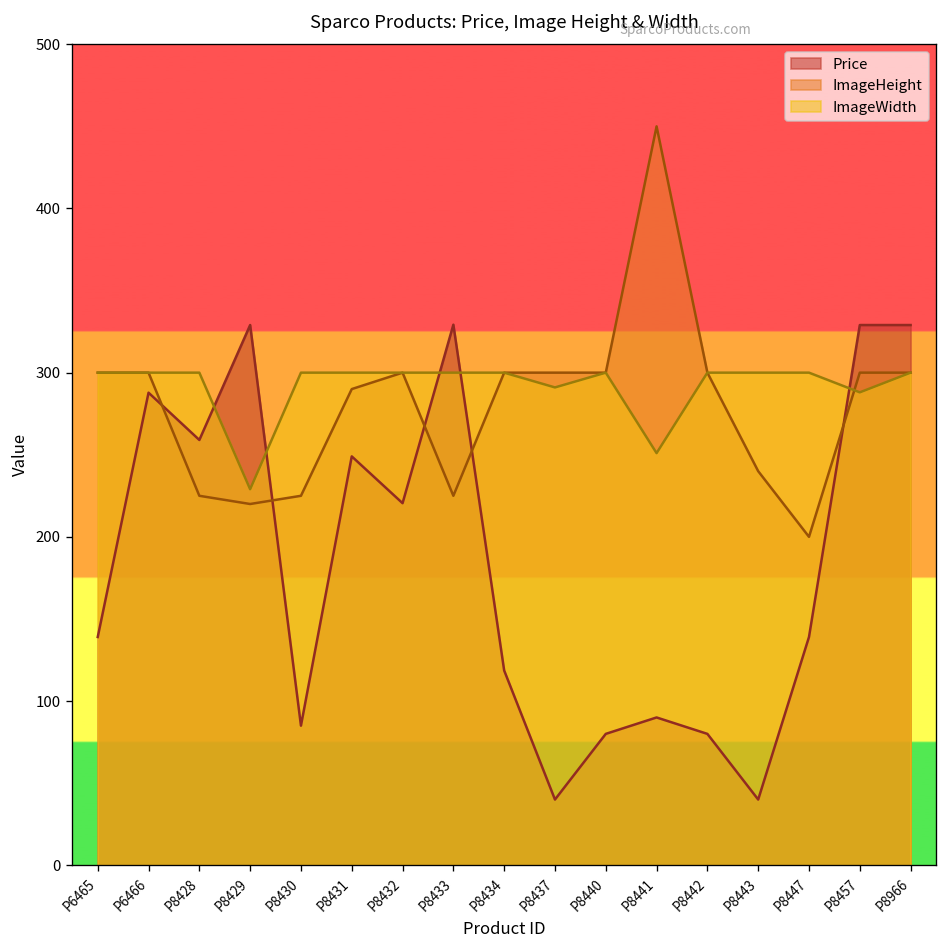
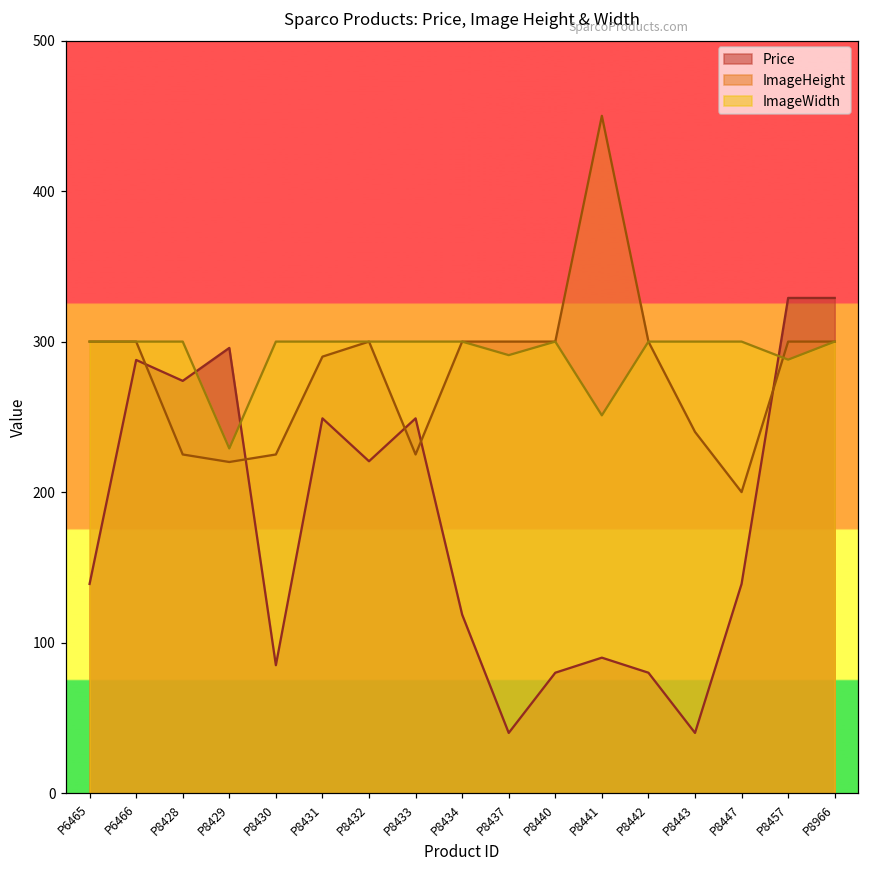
Price, P8428: 259 -> 274
Price, P8429: 329 -> 296
Price, P8433: 329 -> 249
